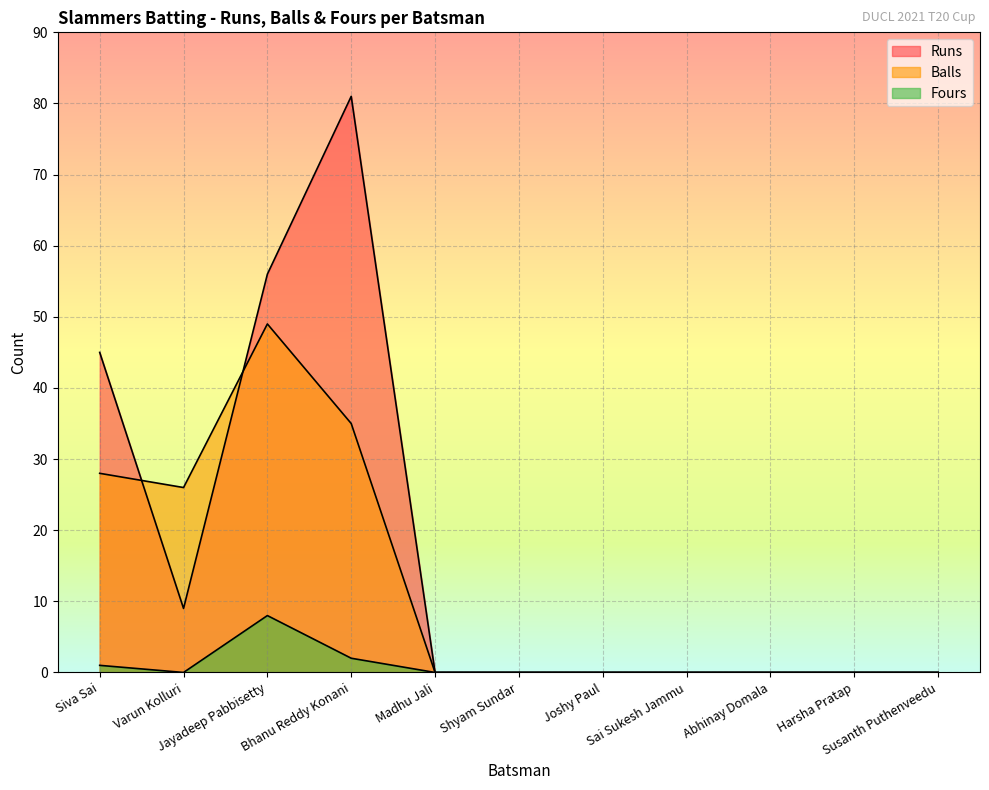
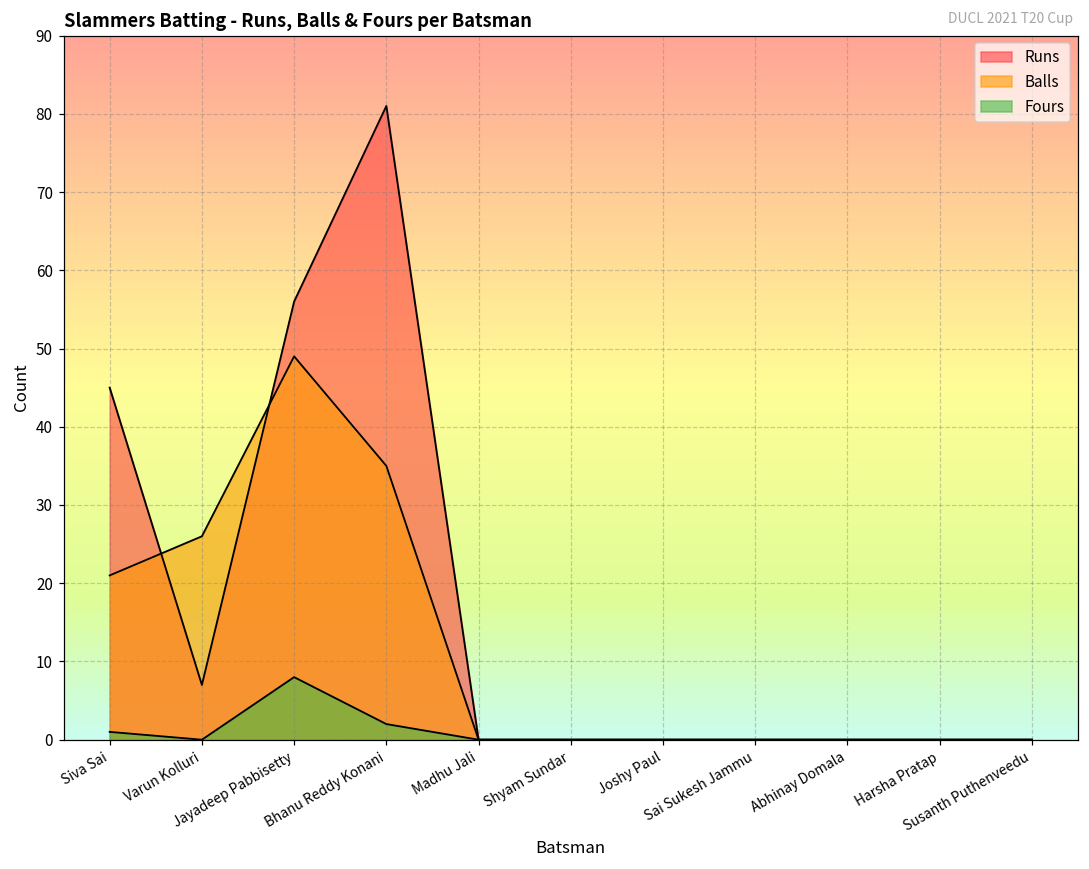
Balls, Siva Sai: 28 -> 21
Runs, Varun Kolluri: 9 -> 7
